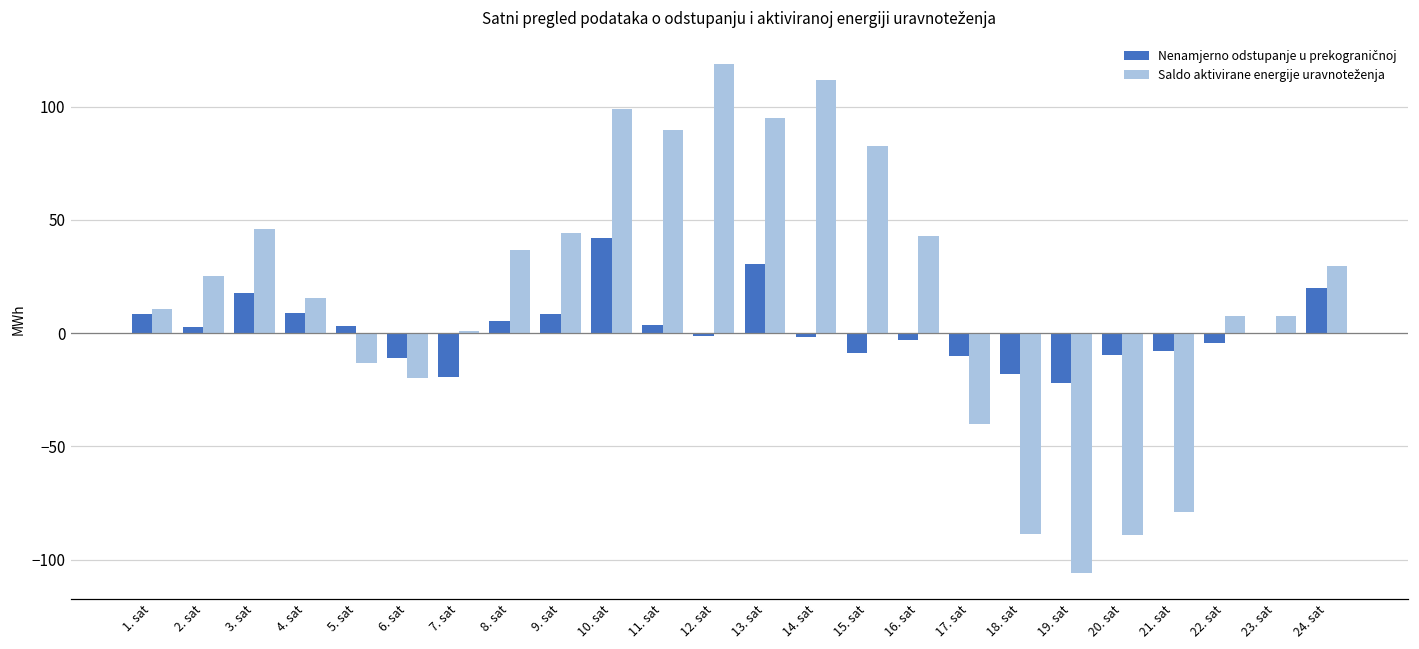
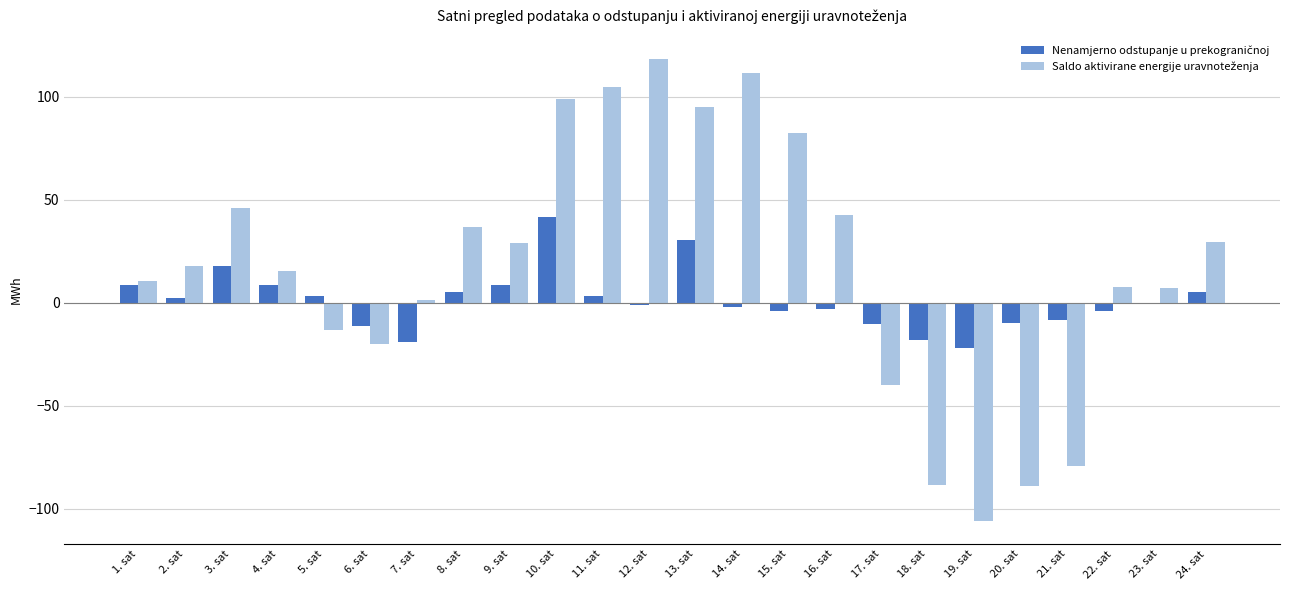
Saldo aktivirane energije uravnoteženja, 2. sat: 25 -> 18
Saldo aktivirane energije uravnoteženja, 9. sat: 44 -> 29
Saldo aktivirane energije uravnoteženja, 11. sat: 90 -> 105
Nenamjerno odstupanje u prekograničnoj, 15. sat: -9 -> -4
Nenamjerno odstupanje u prekograničnoj, 24. sat: 20 -> 5
